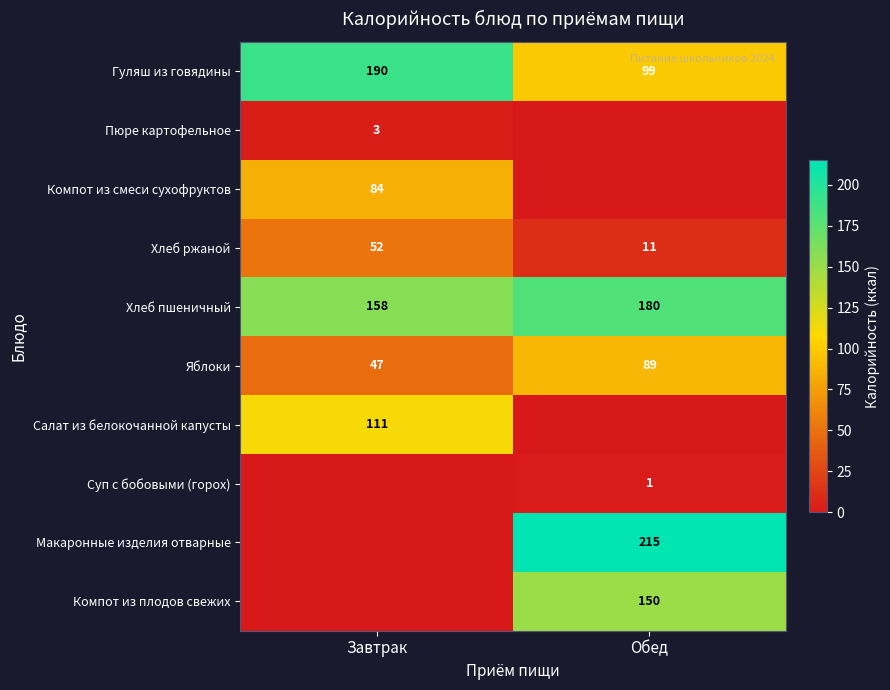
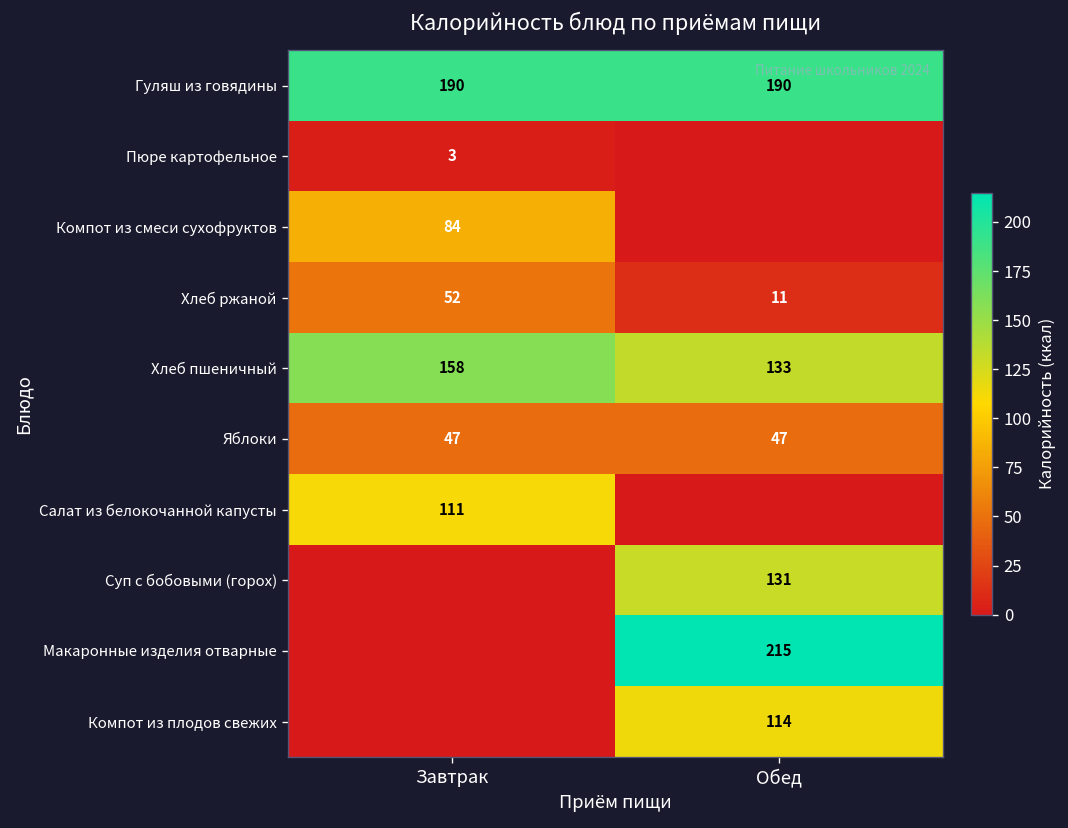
Гуляш из говядины, Обед: 99 -> 190
Хлеб пшеничный, Обед: 180 -> 133
Яблоки, Обед: 89 -> 47
Суп с бобовыми (горох), Обед: 1 -> 131
Компот из плодов свежих, Обед: 150 -> 114
